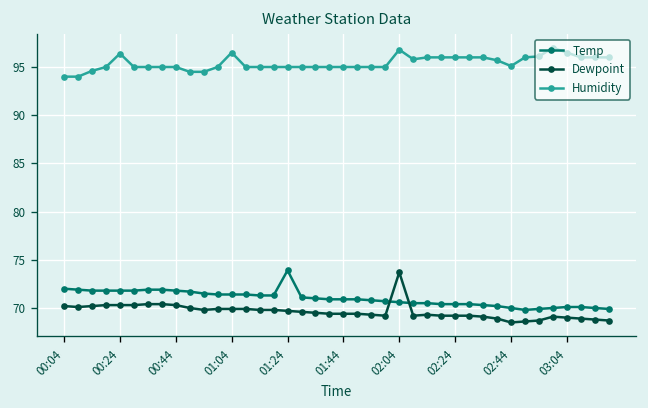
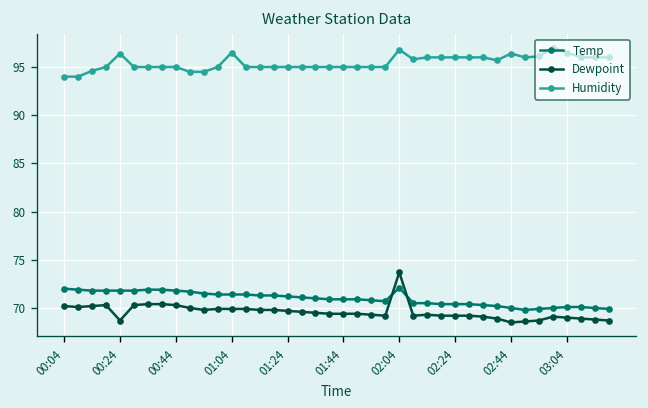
Dewpoint, 00:24: 70 -> 69
Temp, 01:24: 74 -> 71
Temp, 02:04: 71 -> 72
Humidity, 02:44: 95 -> 96
